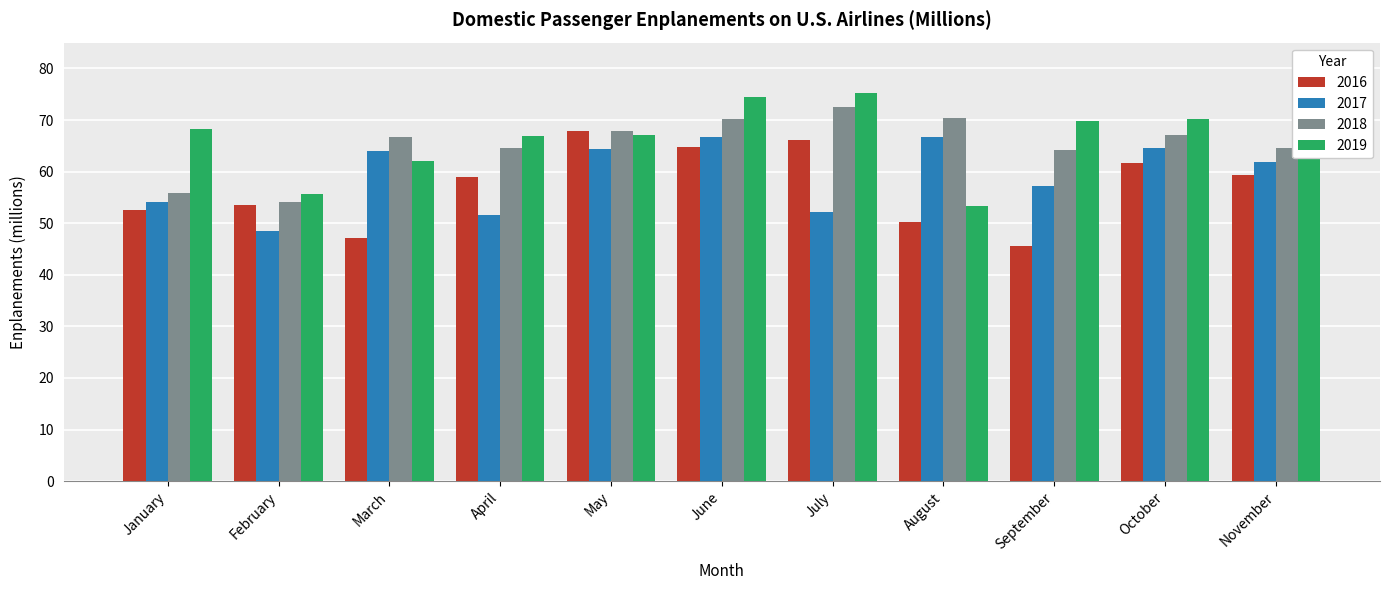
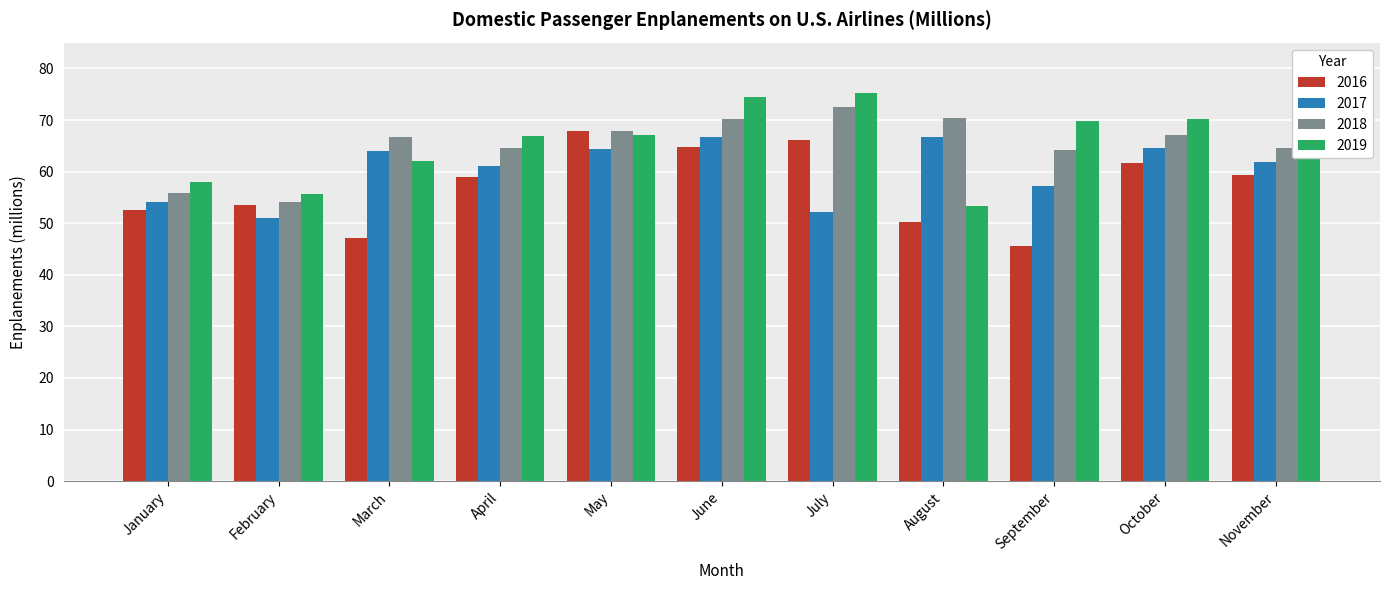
2019, January: 68 -> 58
2017, February: 48 -> 51
2017, April: 52 -> 61
